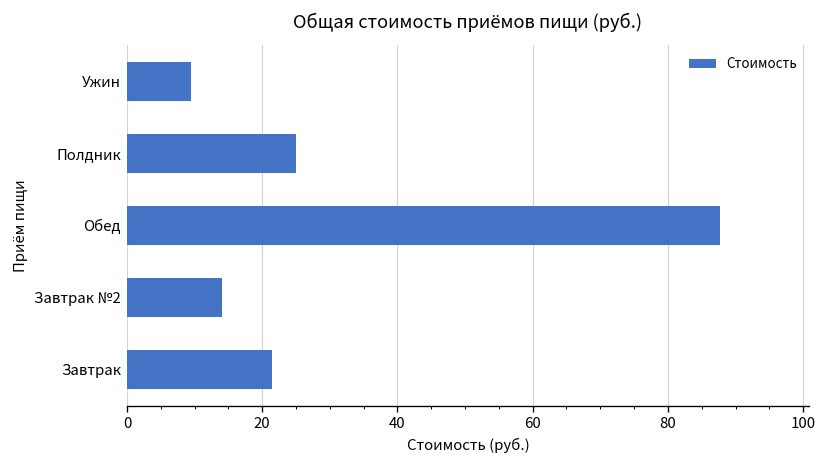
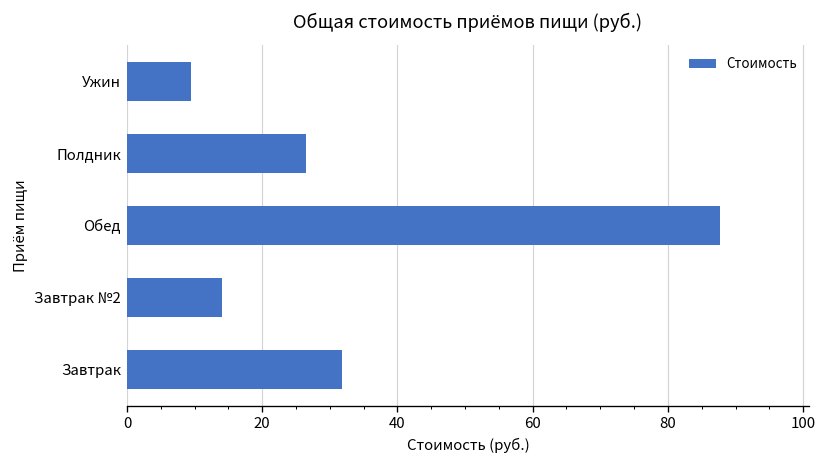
Полдник: 25 -> 26
Завтрак: 21 -> 32
